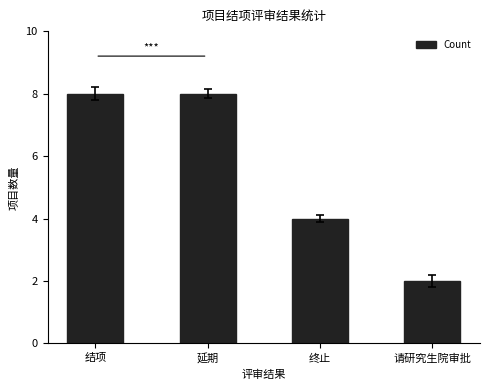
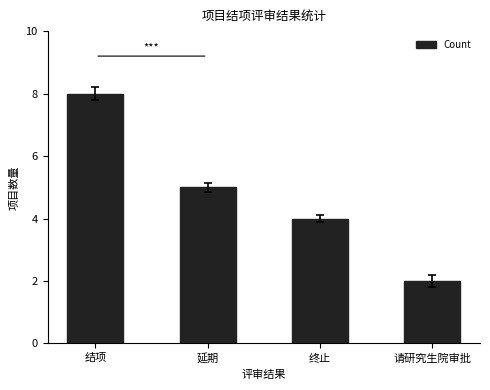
Count, 延期: 8 -> 5
